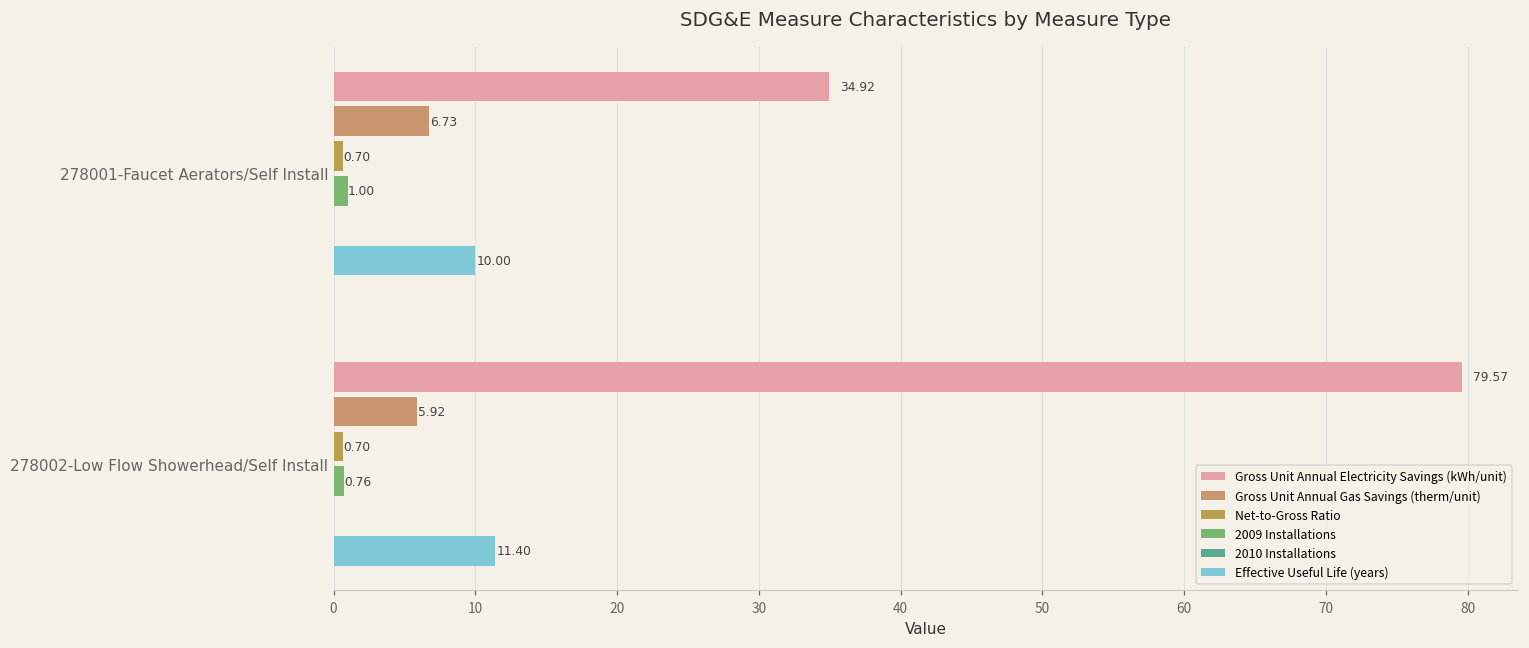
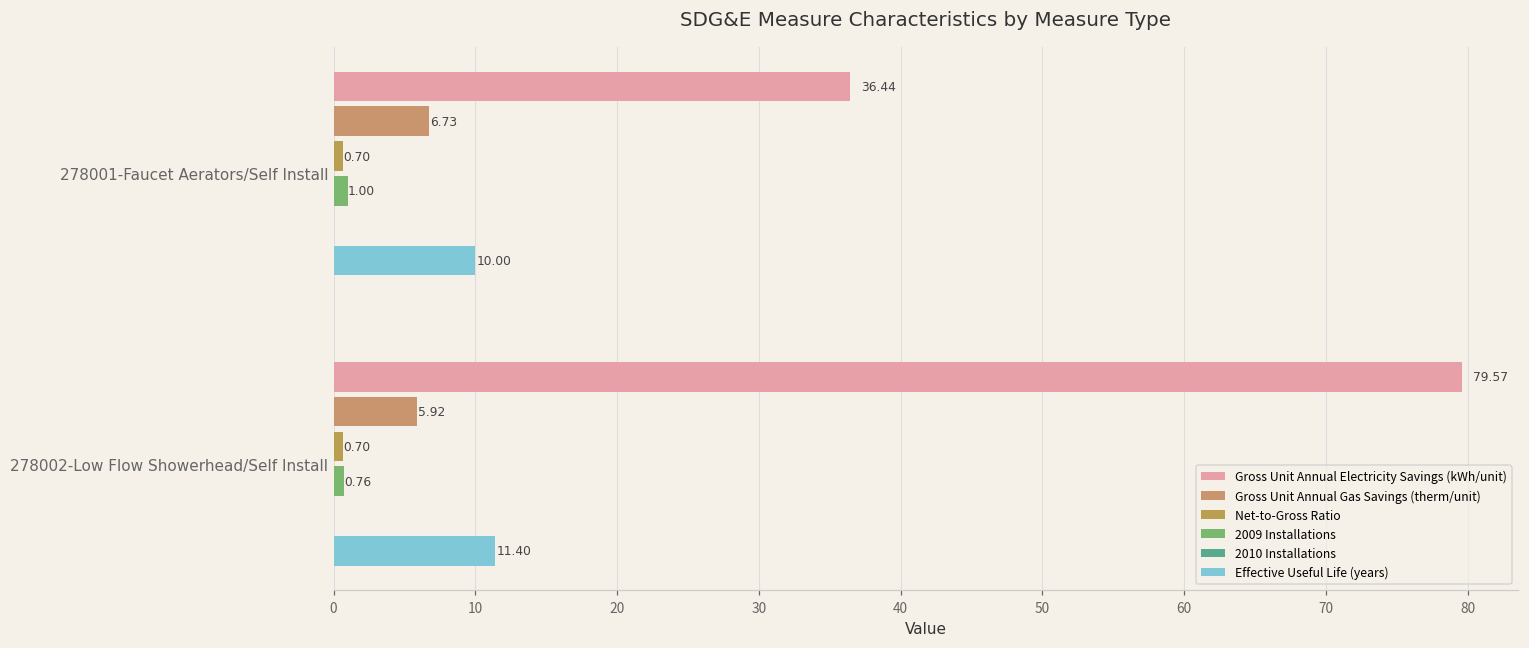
Gross Unit Annual Electricity Savings (kWh/unit), 278001-Faucet Aerators/Self Install: 34.92 -> 36.44
